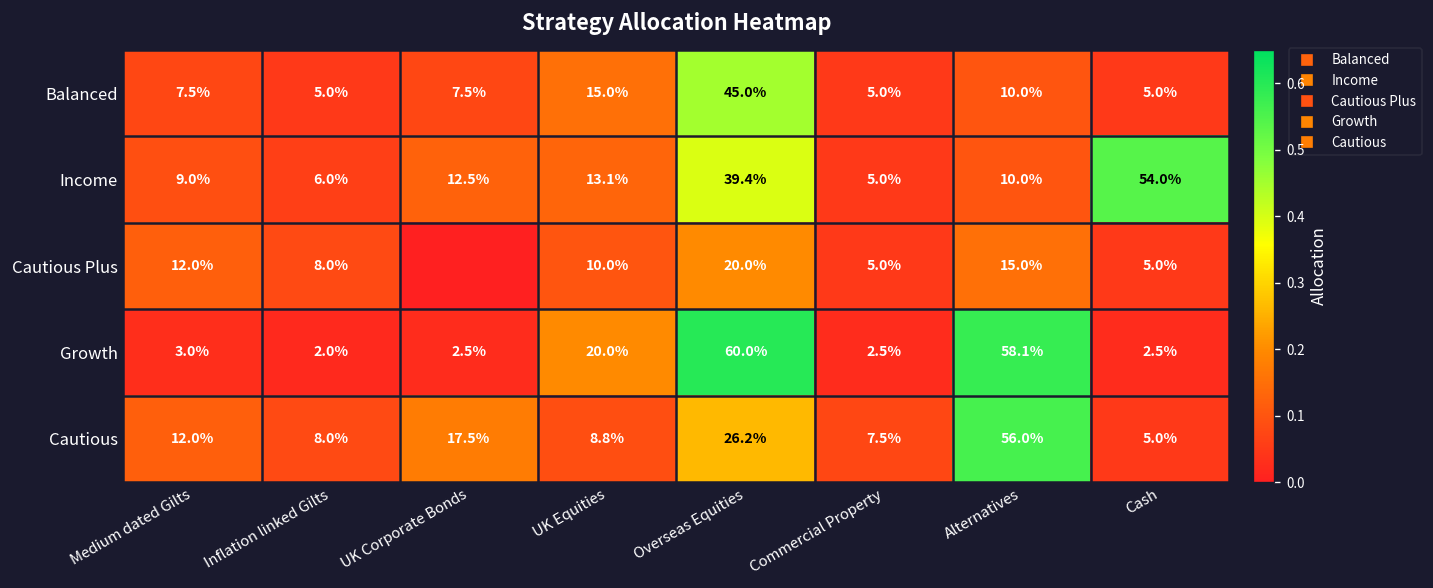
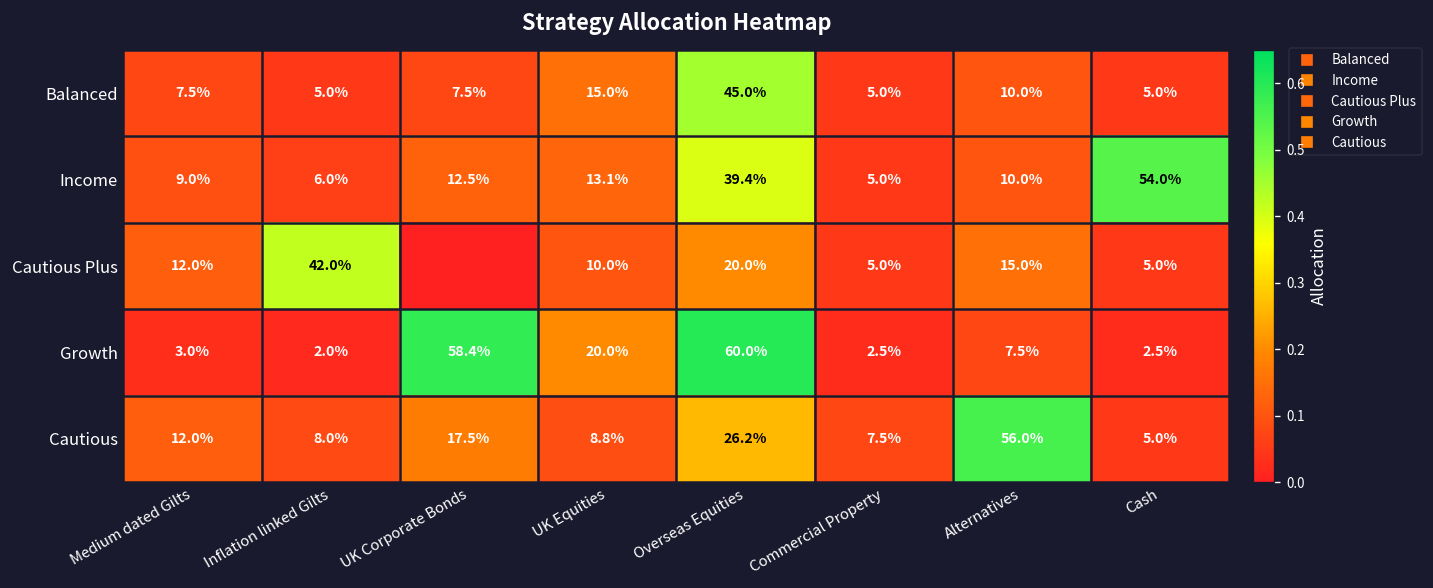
Cautious Plus, Inflation linked Gilts: 8.0% -> 42.0%
Growth, UK Corporate Bonds: 2.5% -> 58.4%
Growth, Alternatives: 58.1% -> 7.5%
